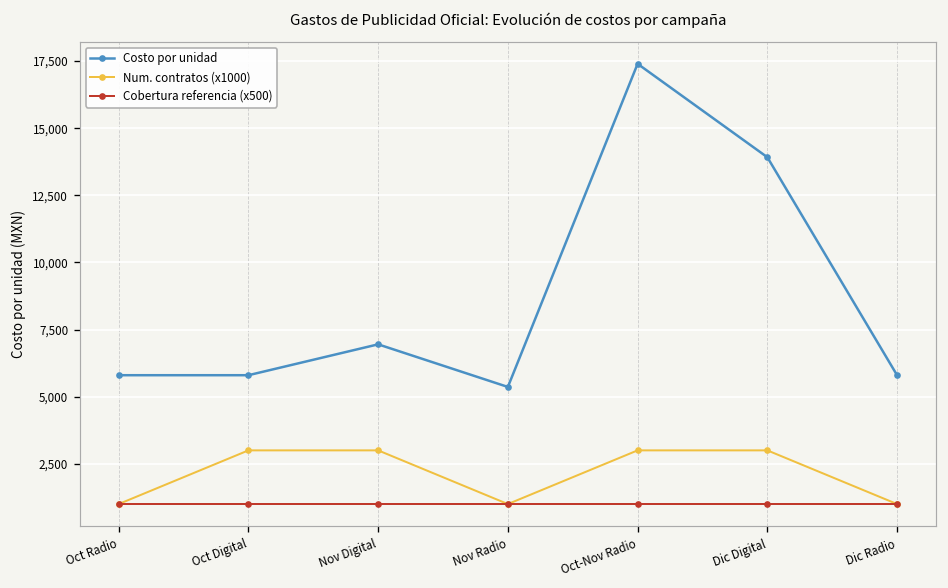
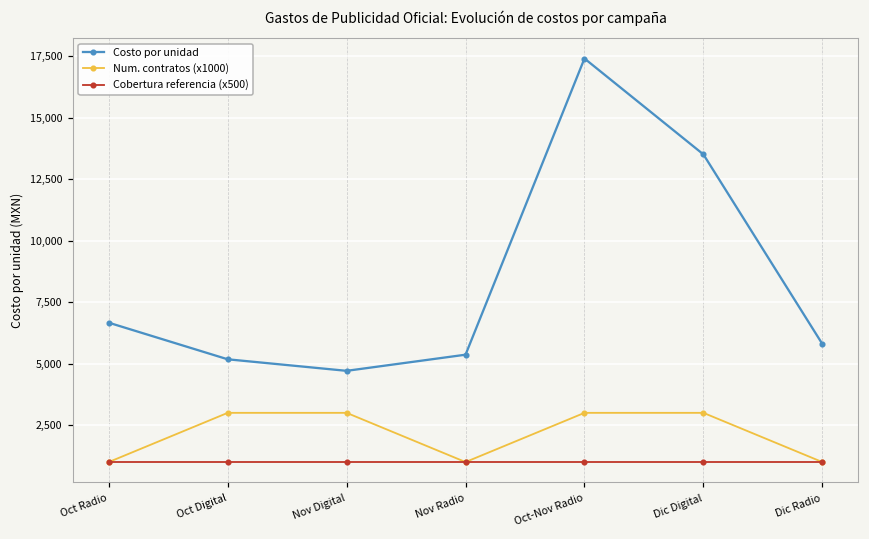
Costo por unidad, Oct Radio: 5,800 -> 6,700
Costo por unidad, Oct Digital: 5,800 -> 5,200
Costo por unidad, Nov Digital: 7,000 -> 4,700
Costo por unidad, Dic Digital: 13,900 -> 13,500
